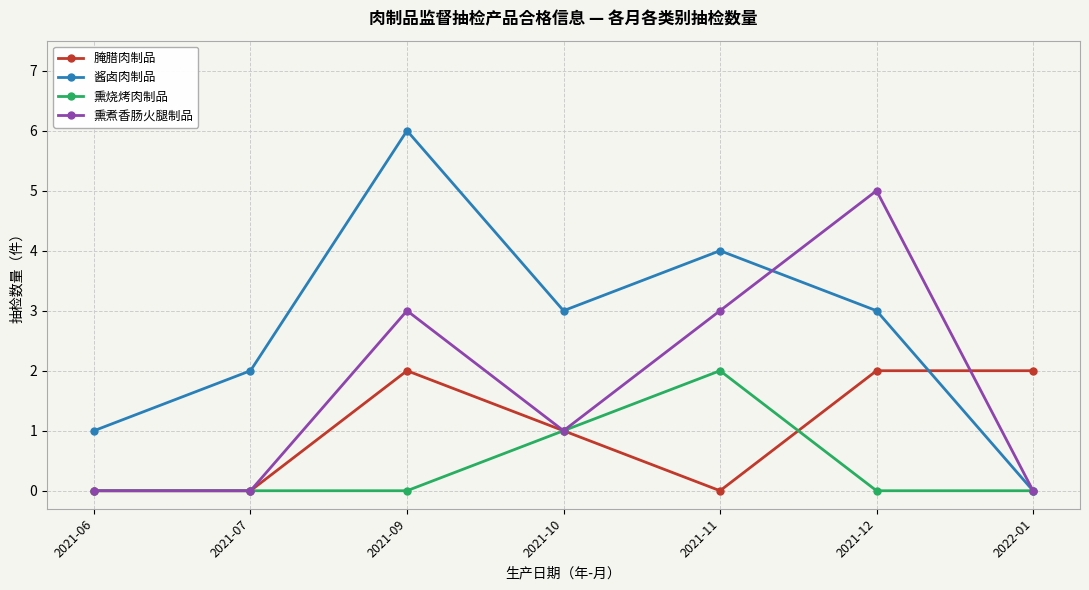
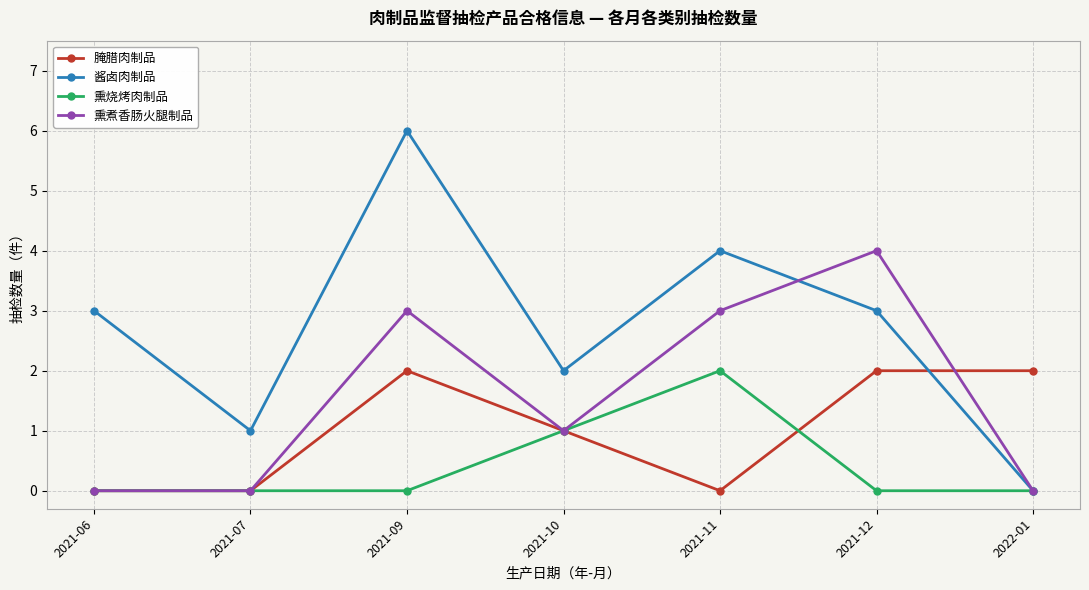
酱卤肉制品, 2021-06: 1 -> 3
酱卤肉制品, 2021-07: 2 -> 1
酱卤肉制品, 2021-10: 3 -> 2
熏煮香肠火腿制品, 2021-12: 5 -> 4
